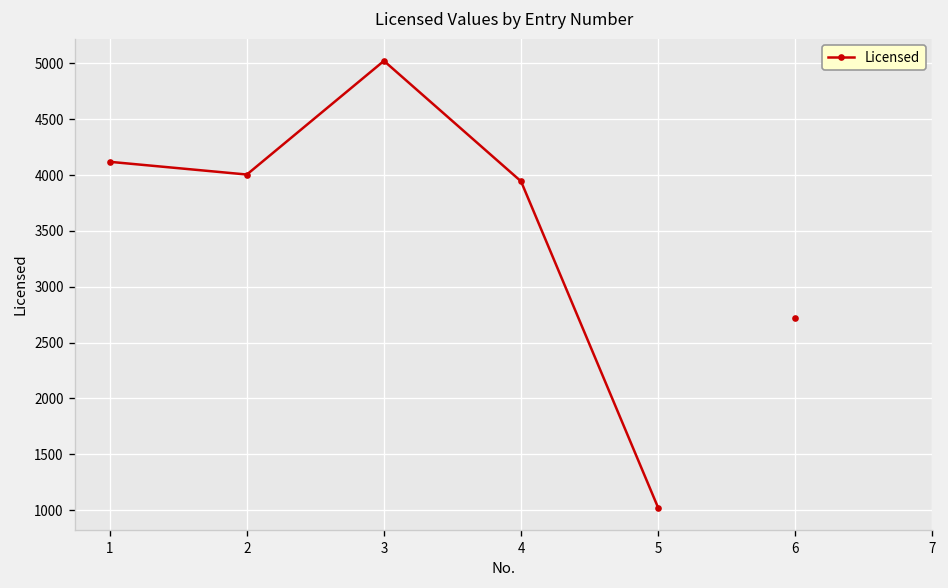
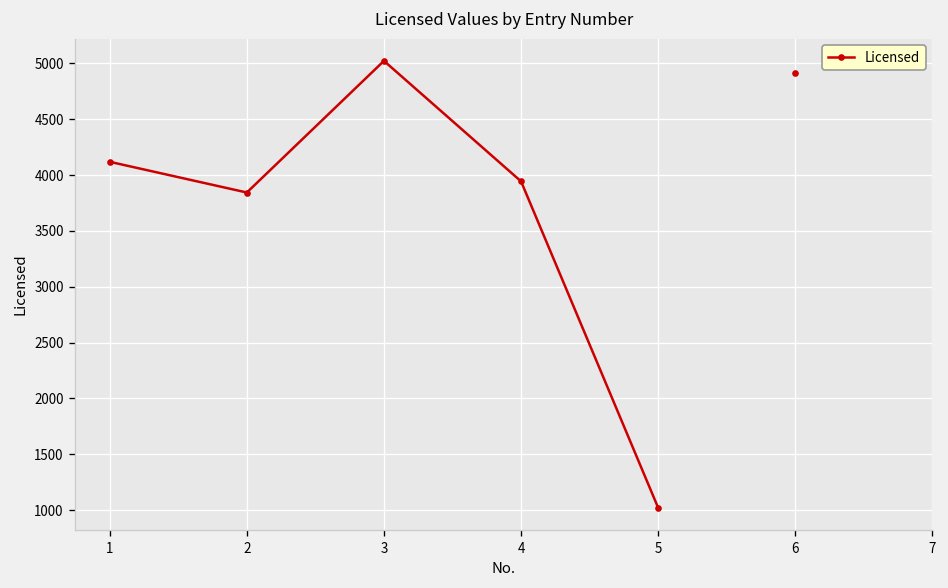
2: 4000 -> 3800
6: 2700 -> 4900
